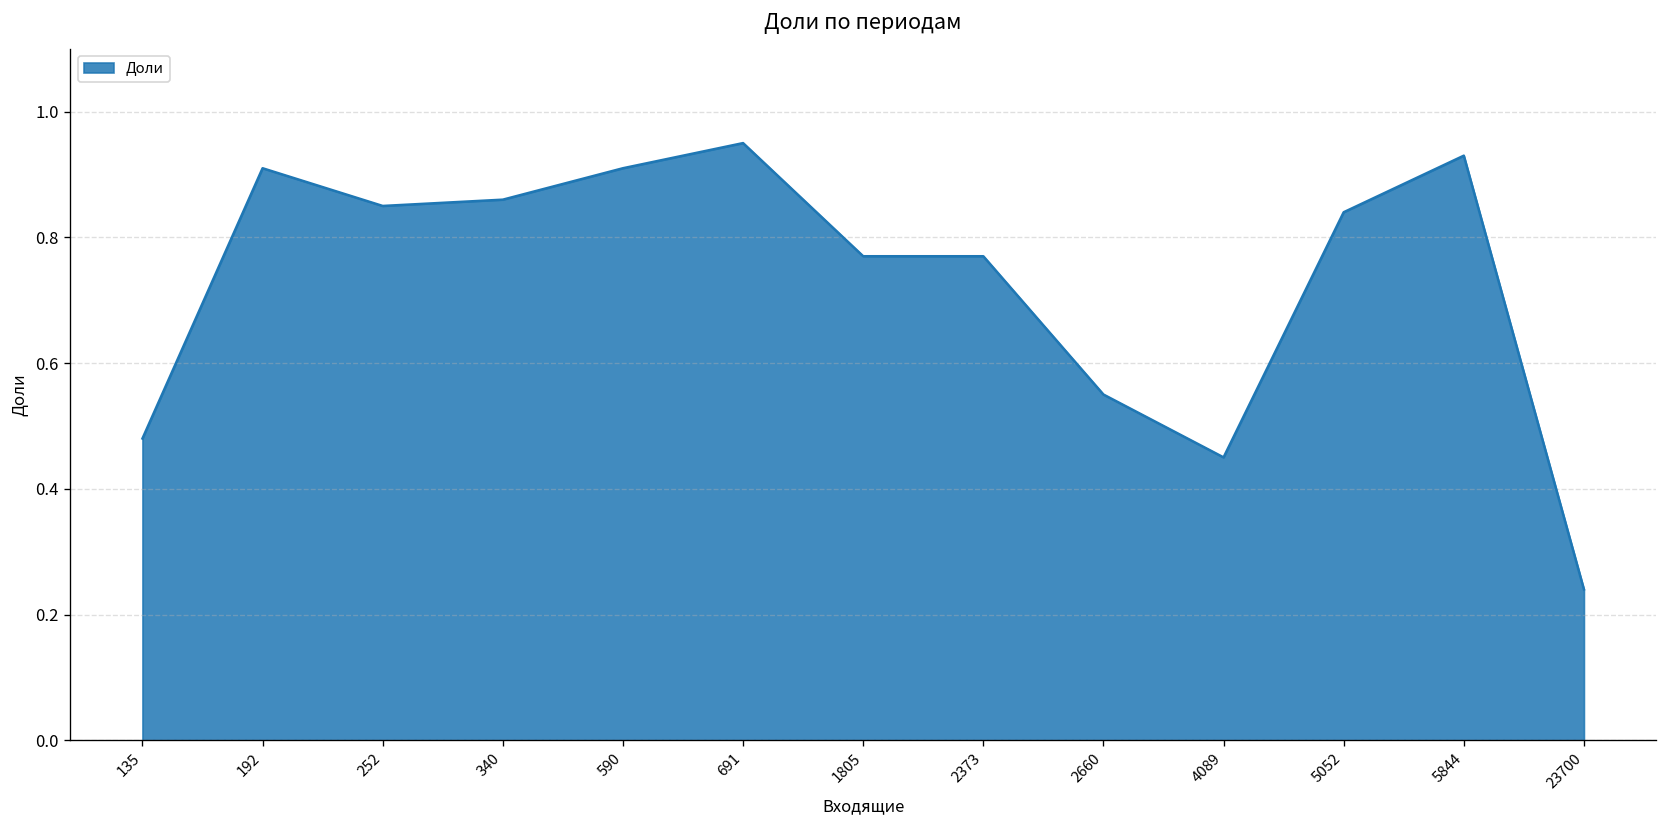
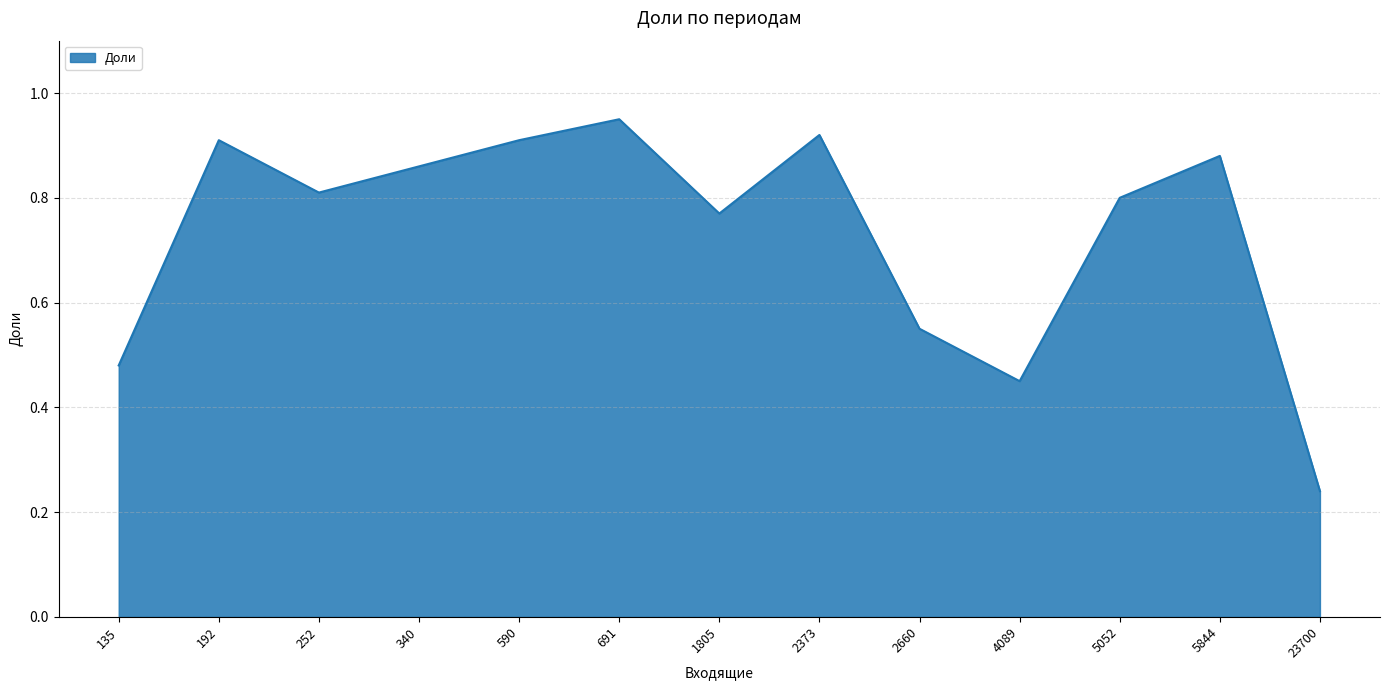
252: 0.85 -> 0.81
2373: 0.77 -> 0.92
5052: 0.84 -> 0.80
5844: 0.93 -> 0.88
